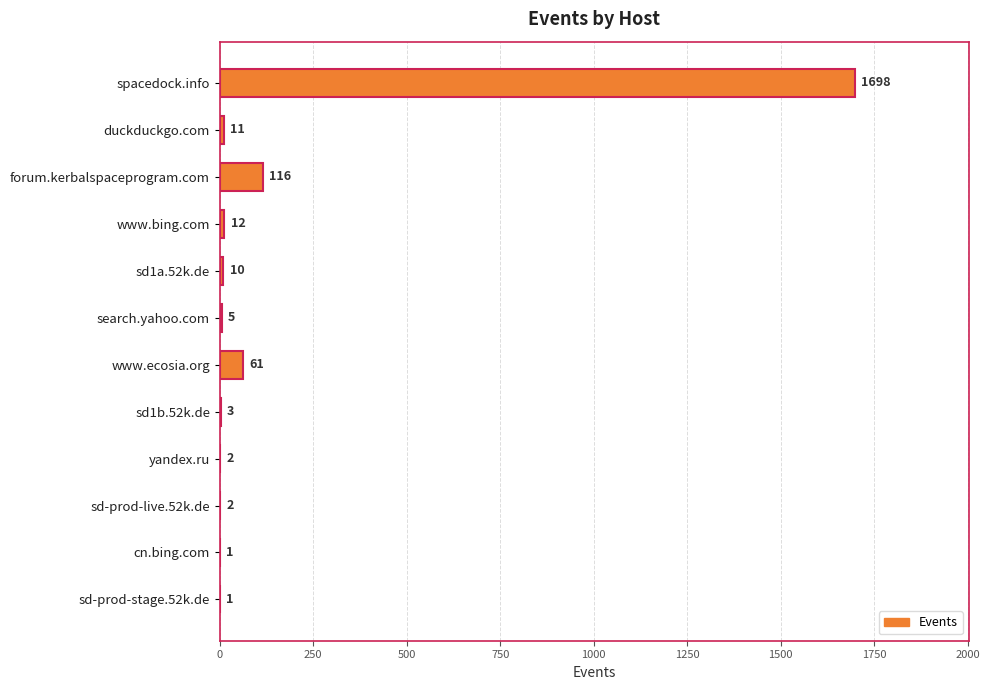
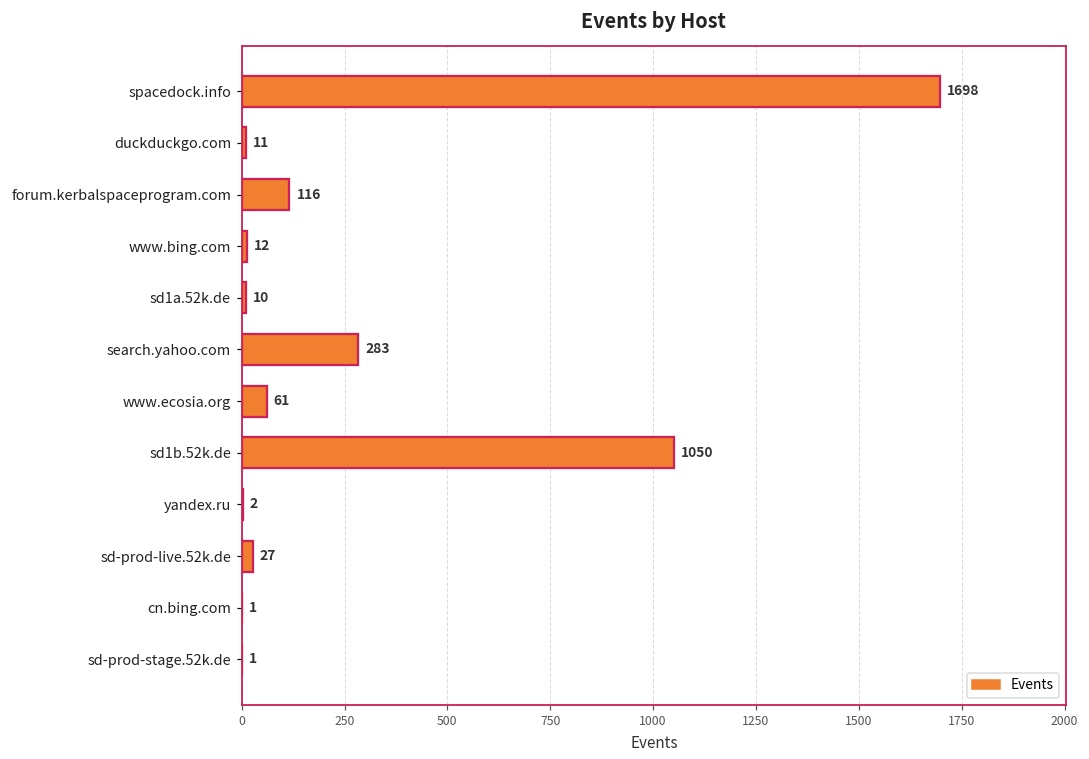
search.yahoo.com: 5 -> 283
sd1b.52k.de: 3 -> 1050
sd-prod-live.52k.de: 2 -> 27
